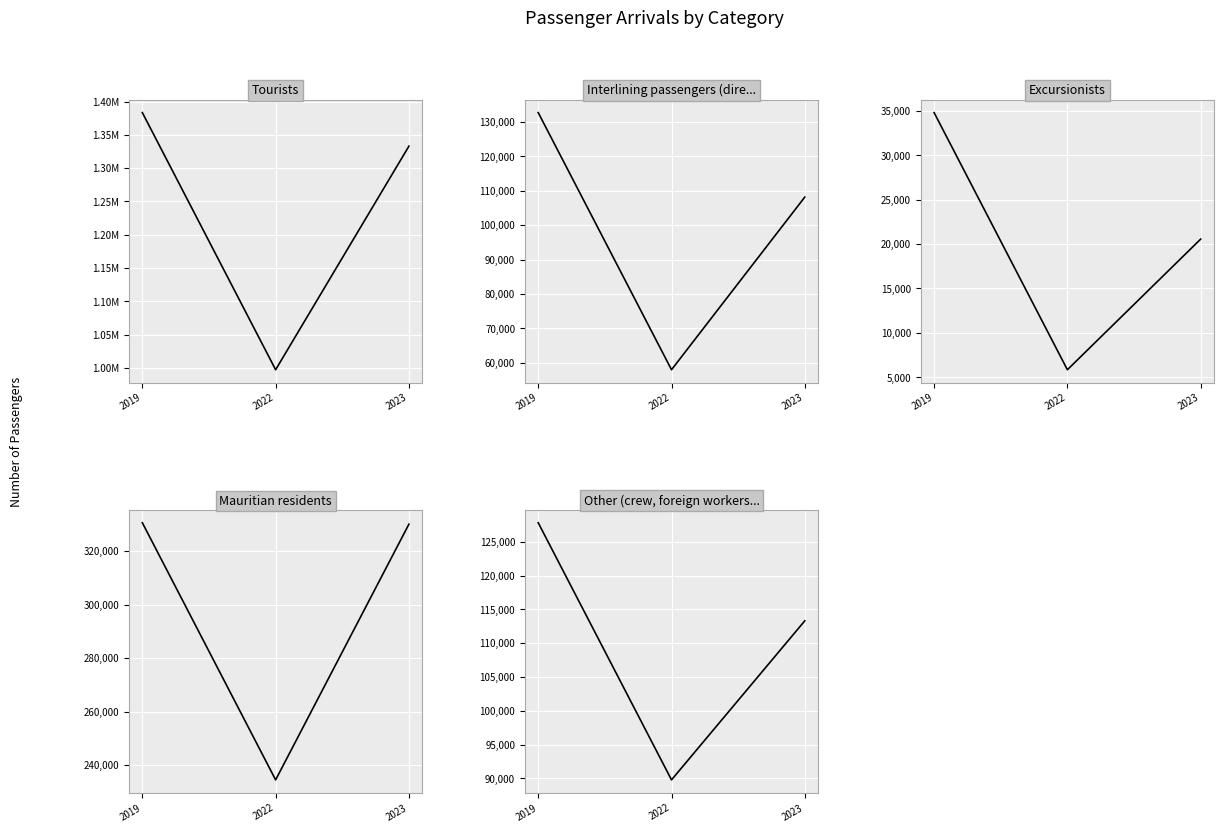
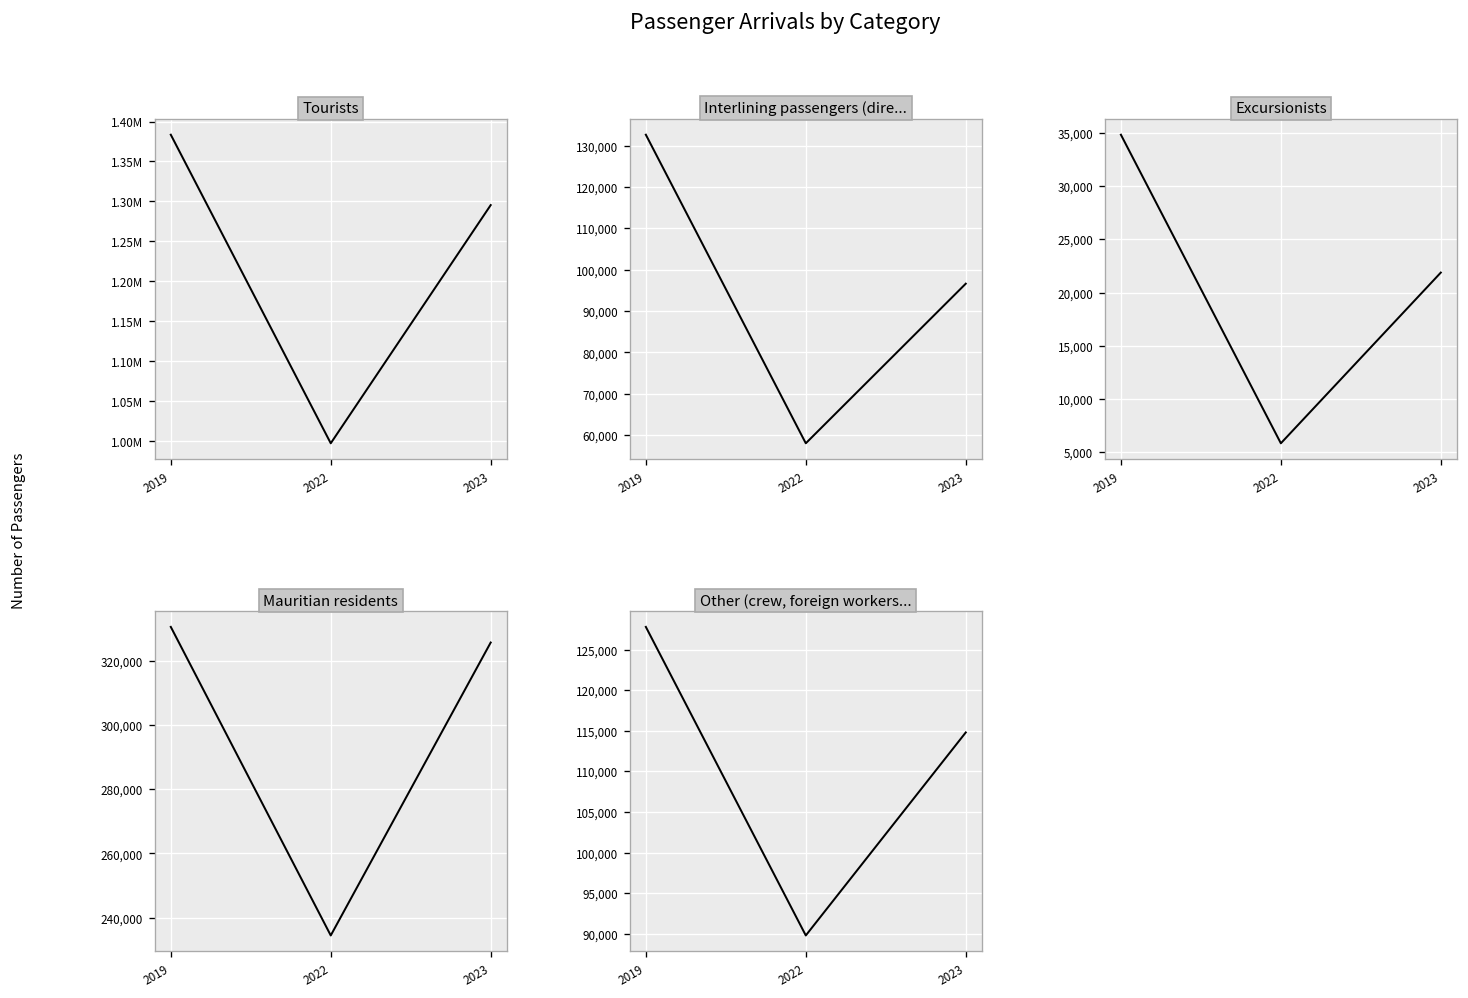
Tourists, 2023: 1330000 -> 1300000
Interlining passengers (dire..., 2023: 108,000 -> 97,000
Excursionists, 2023: 21,000 -> 22,000
Mauritian residents, 2023: 330,000 -> 326,000
Other (crew, foreign workers..., 2023: 113,000 -> 115,000
